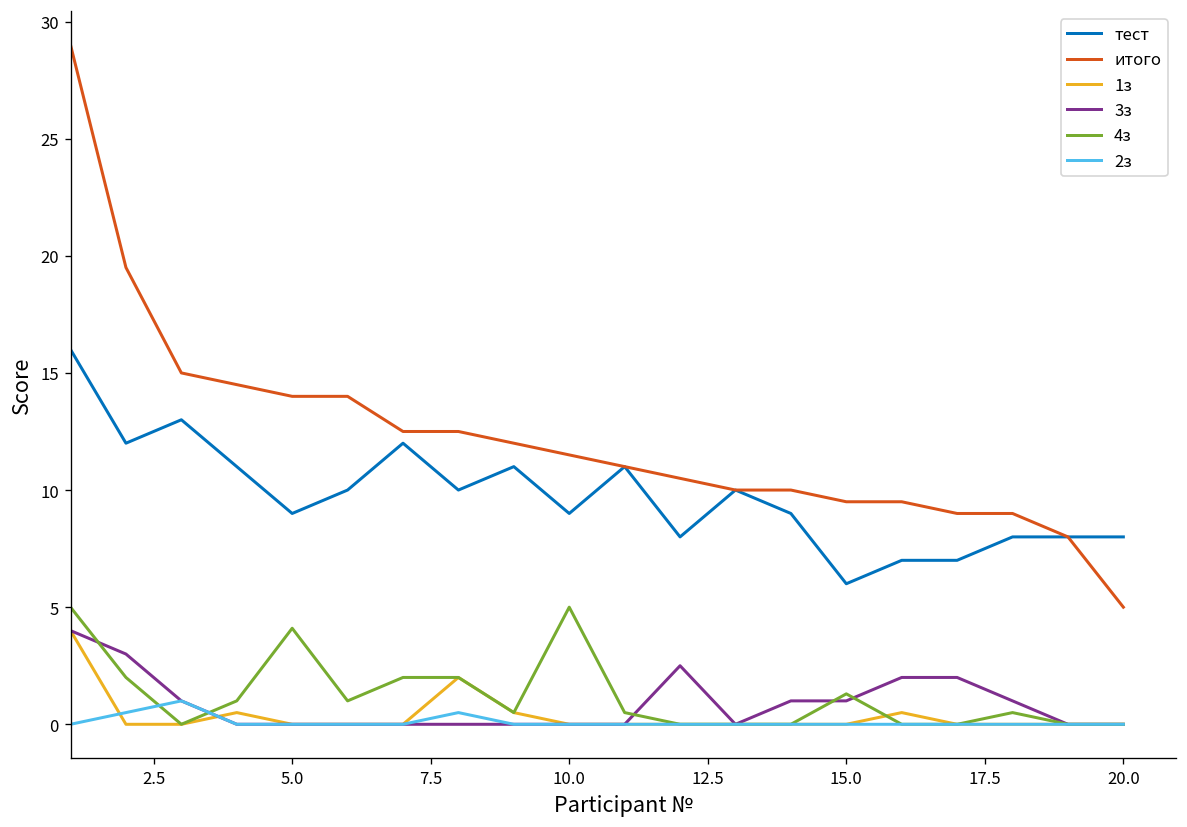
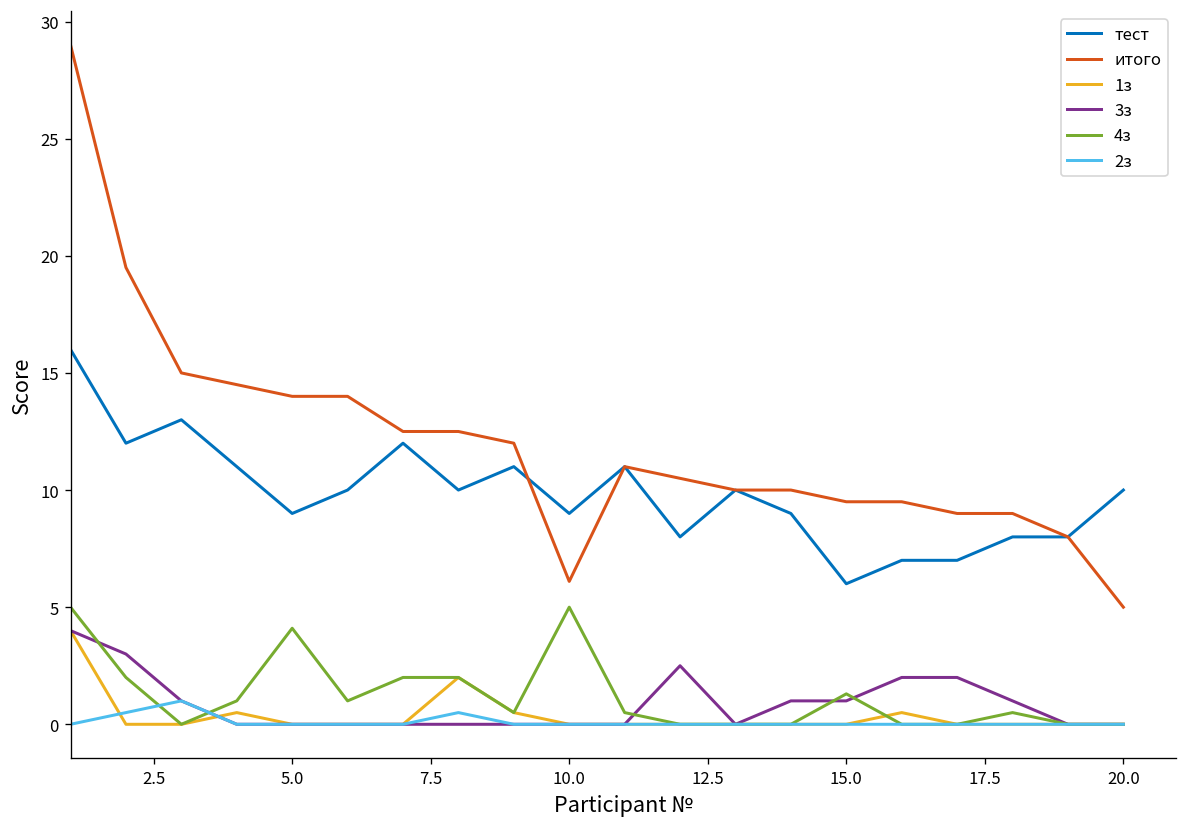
итого, 10.0: 11.5 -> 6.1
тест, 20.0: 8 -> 10
